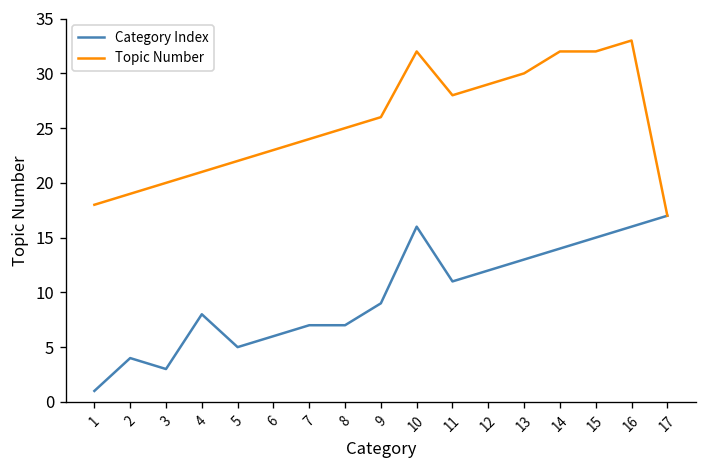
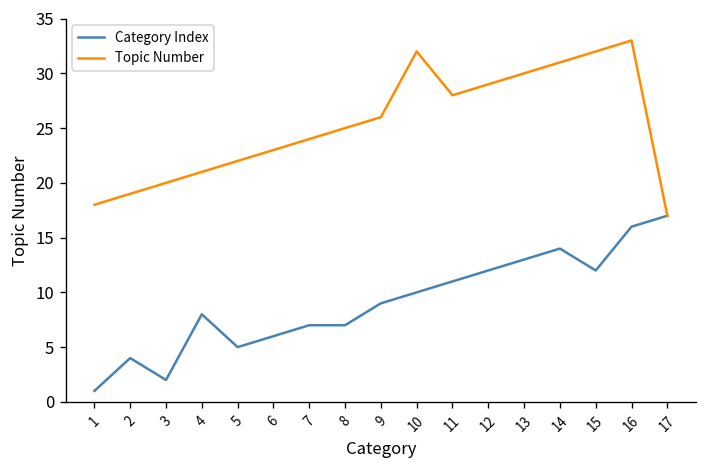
Category Index, 3: 3 -> 2
Category Index, 10: 16 -> 10
Topic Number, 14: 32 -> 31
Category Index, 15: 15 -> 12
